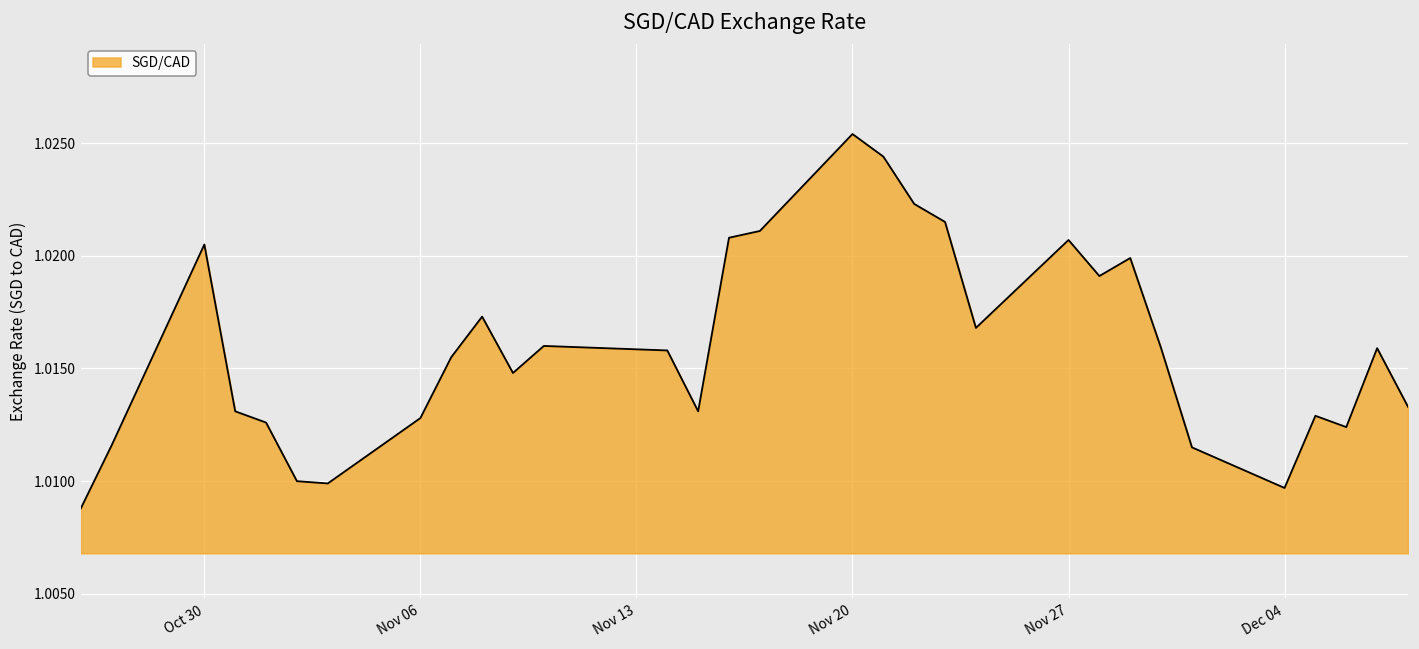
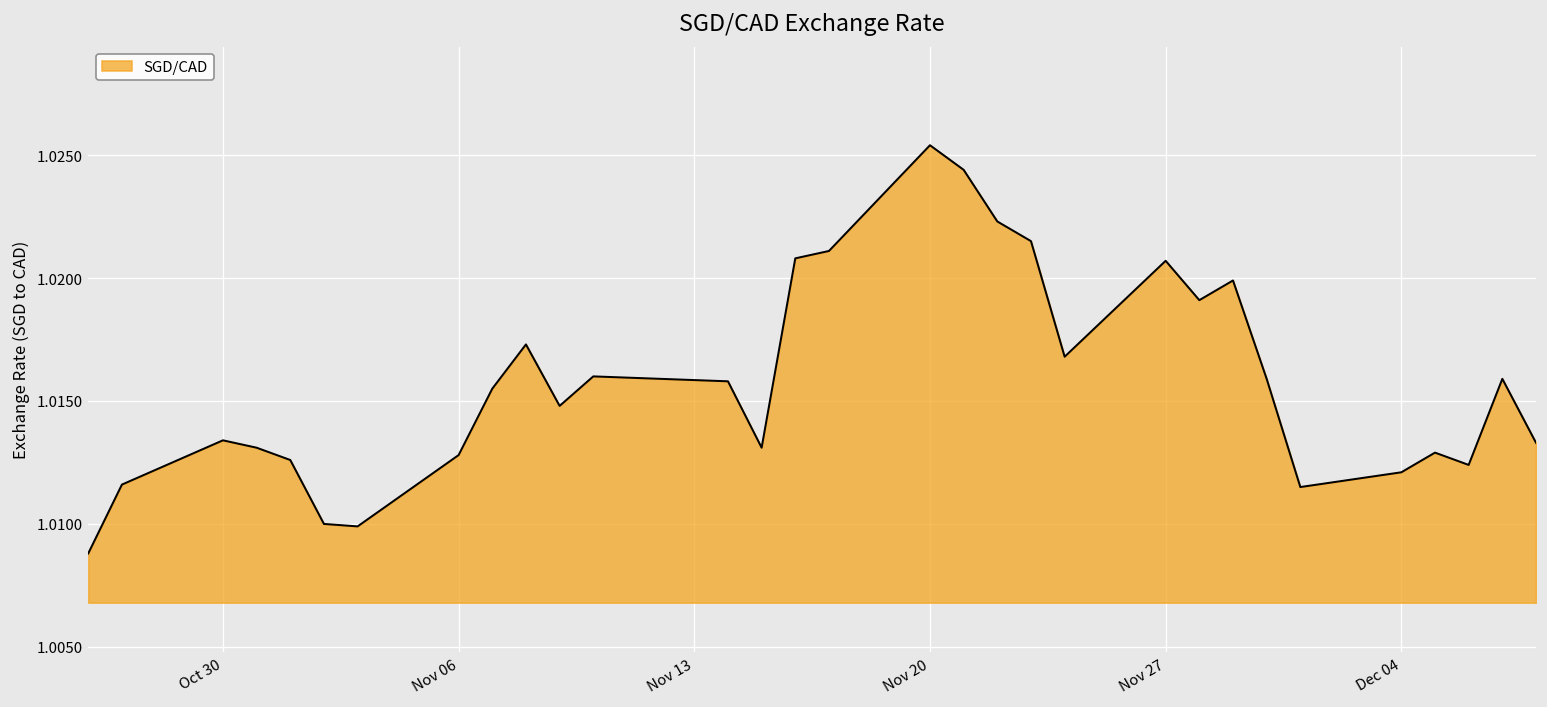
Oct 30: 1.0205 -> 1.0134
Dec 04: 1.0097 -> 1.0121
